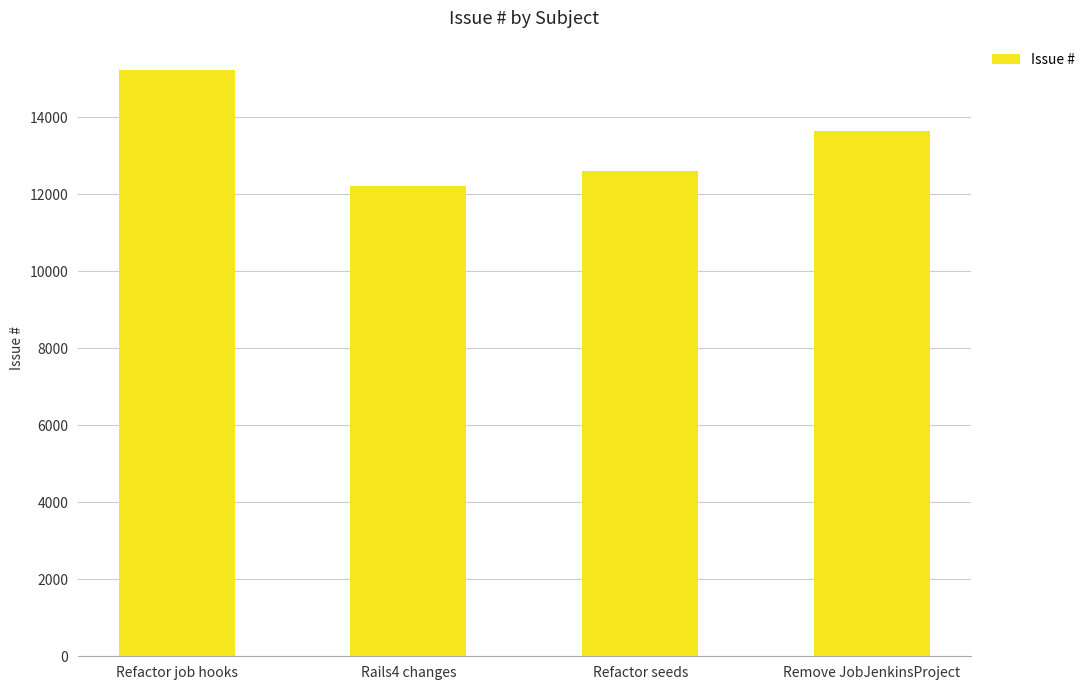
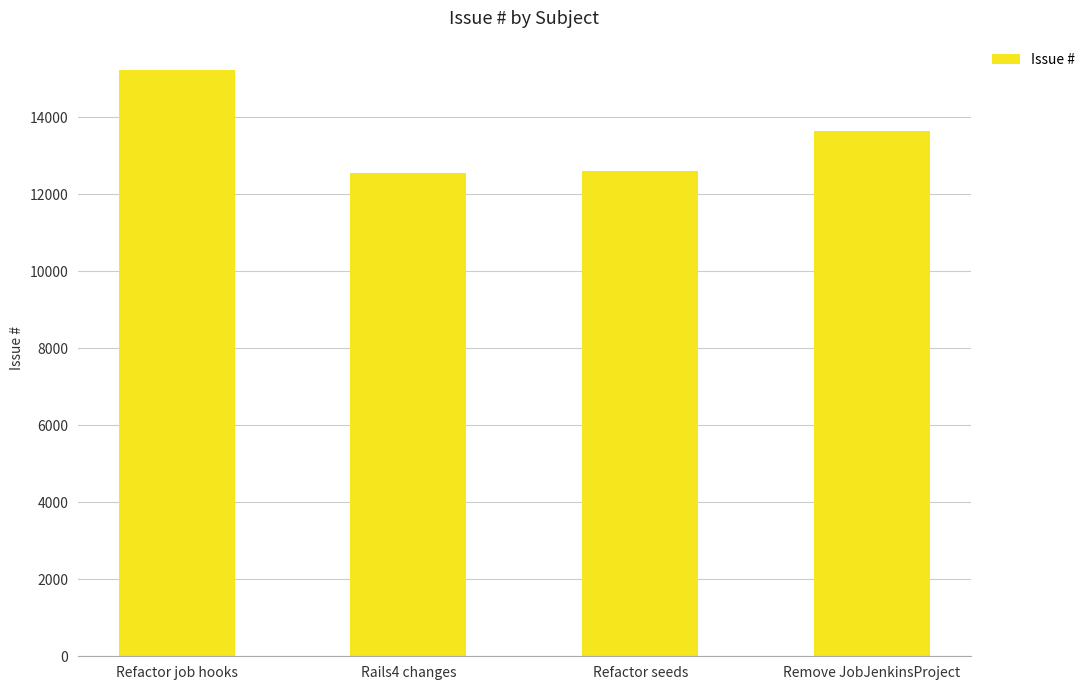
Rails4 changes: 12200 -> 12600
